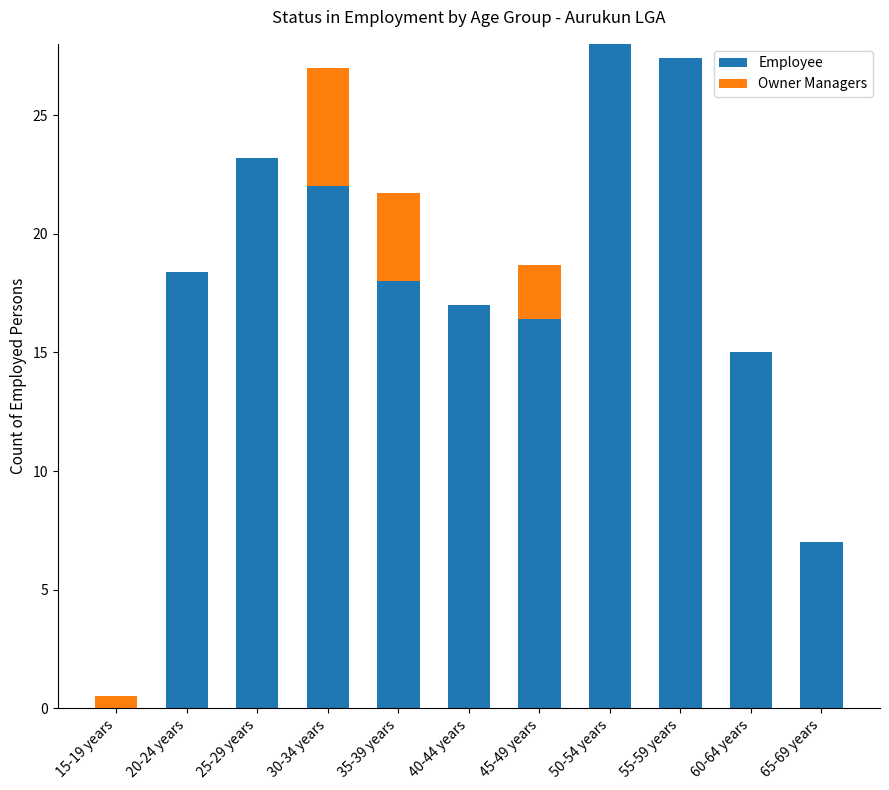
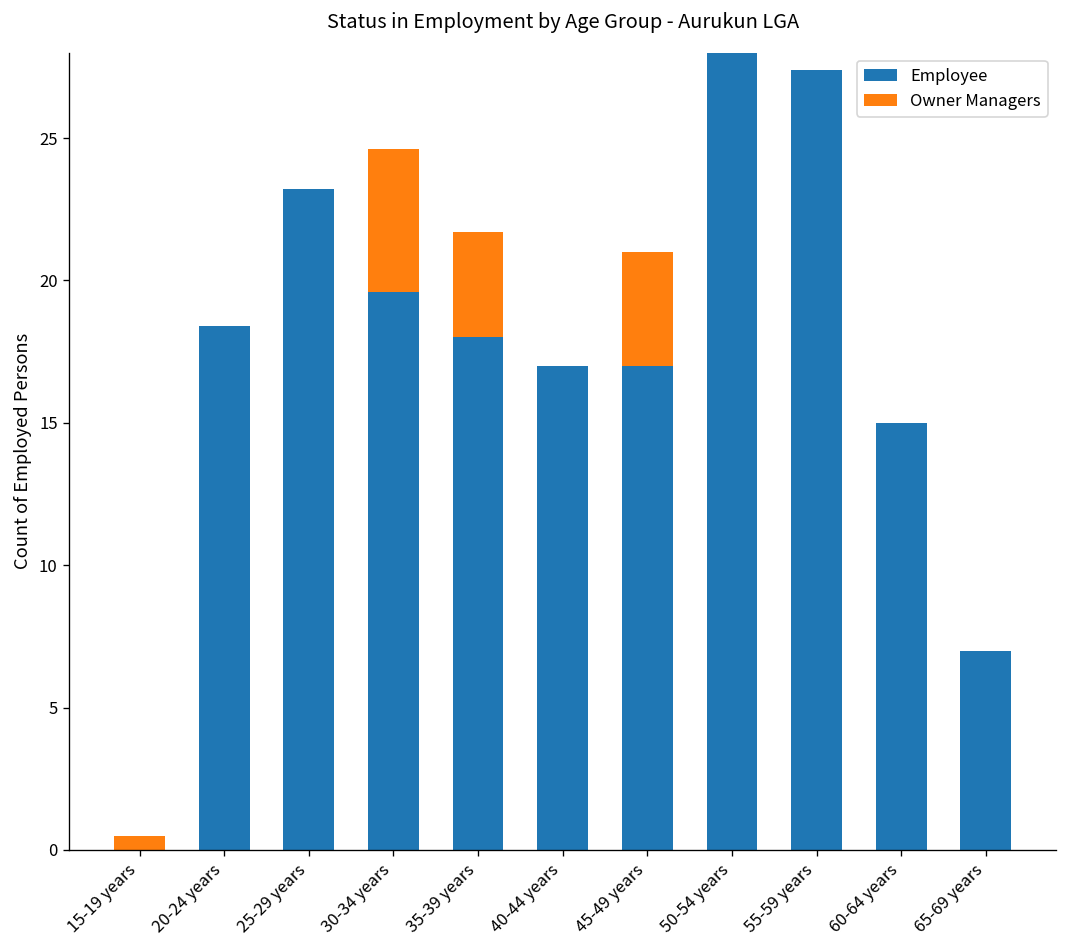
Employee, 30-34 years: 22.0 -> 19.6
Employee, 45-49 years: 16.4 -> 17.0
Owner Managers, 45-49 years: 2.3 -> 4.0
